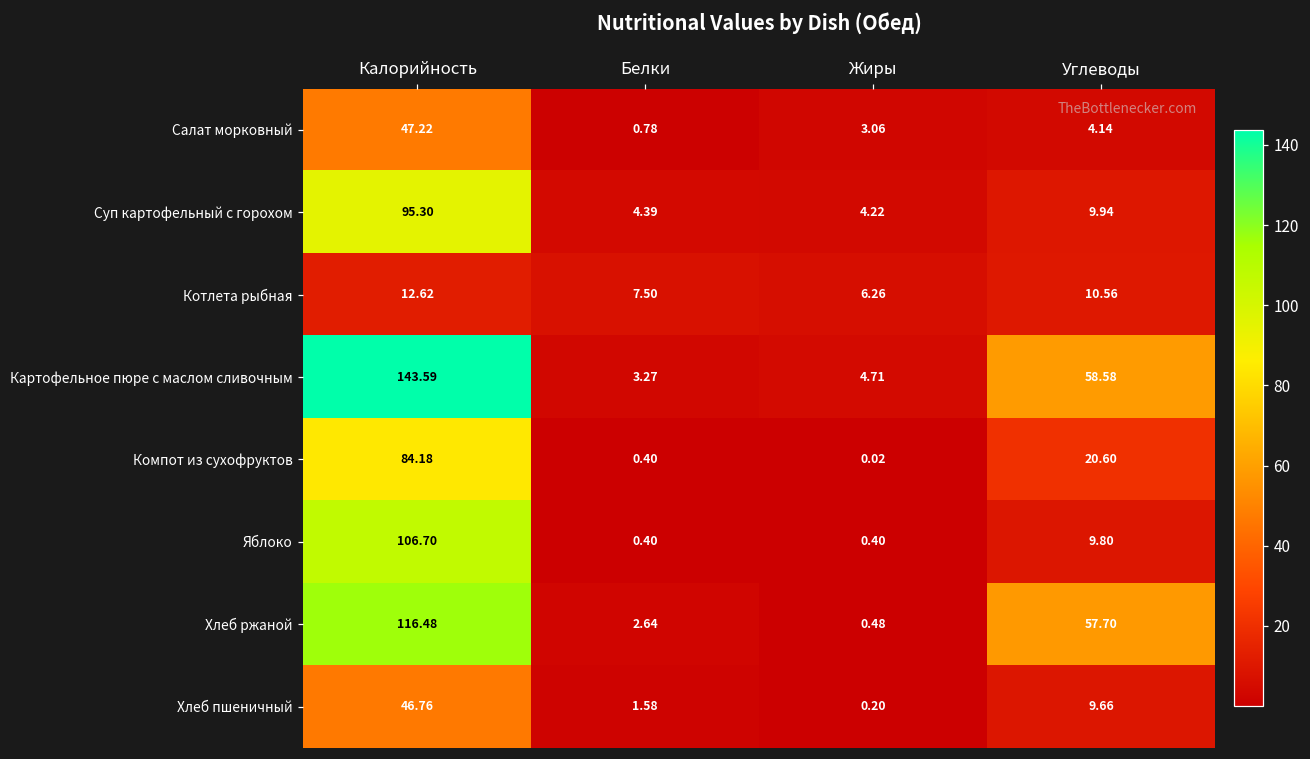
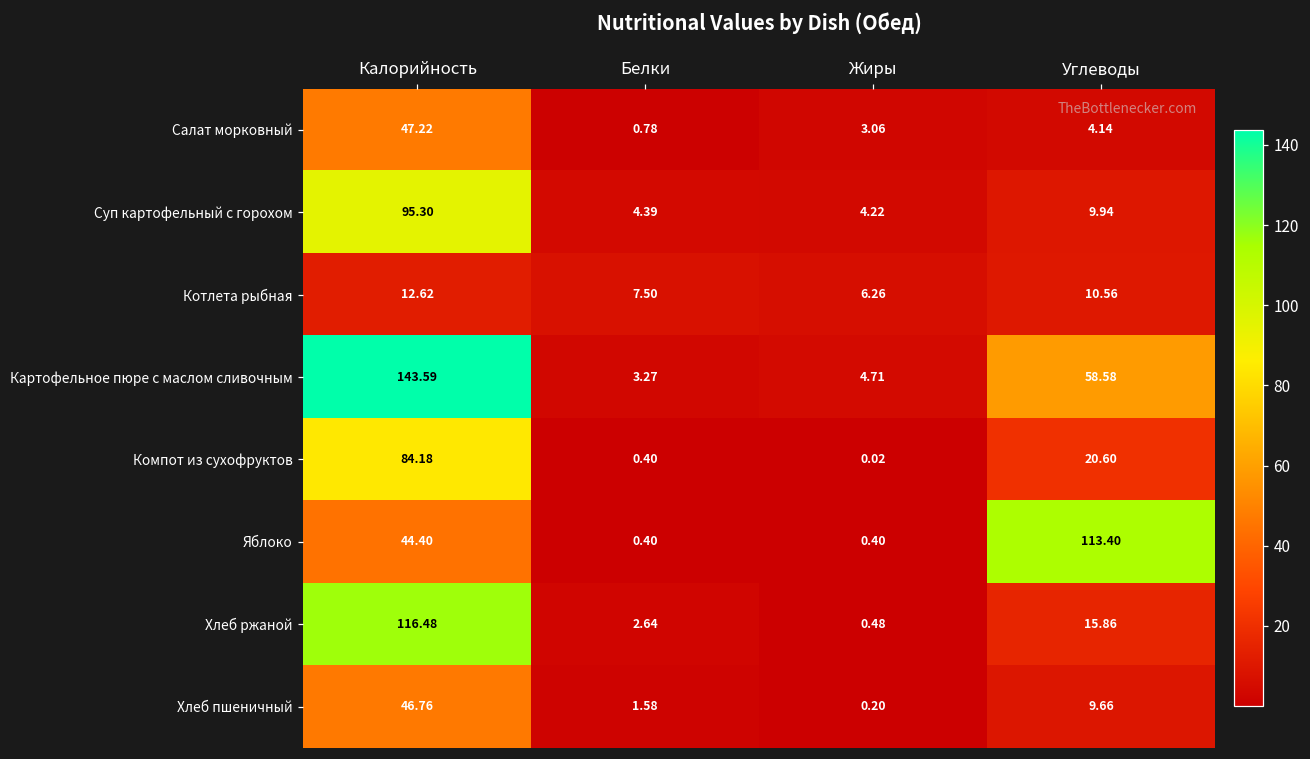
Яблоко, Калорийность: 106.70 -> 44.40
Яблоко, Углеводы: 9.80 -> 113.40
Хлеб ржаной, Углеводы: 57.70 -> 15.86
